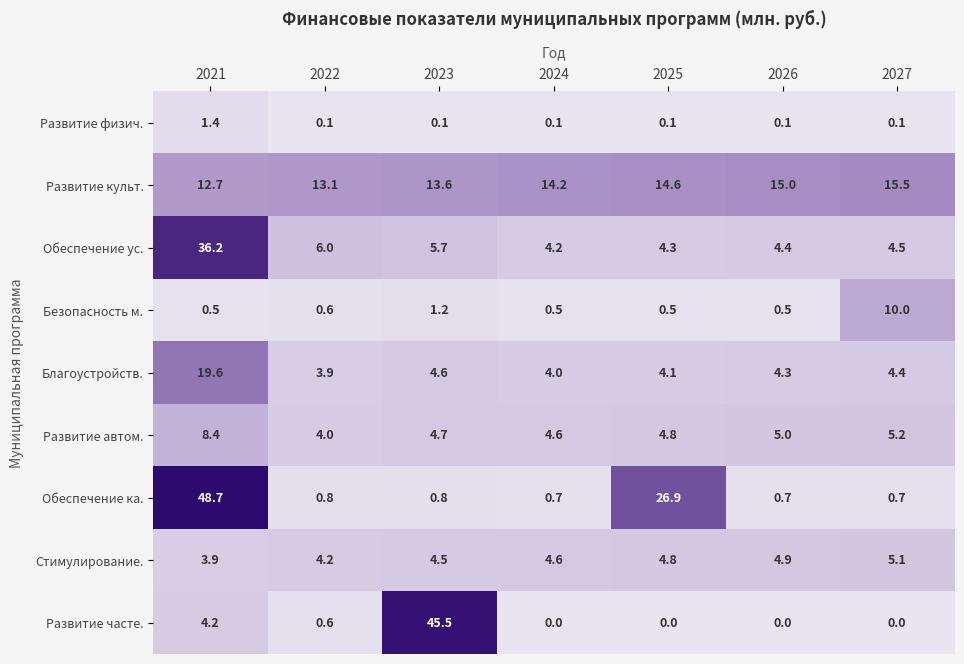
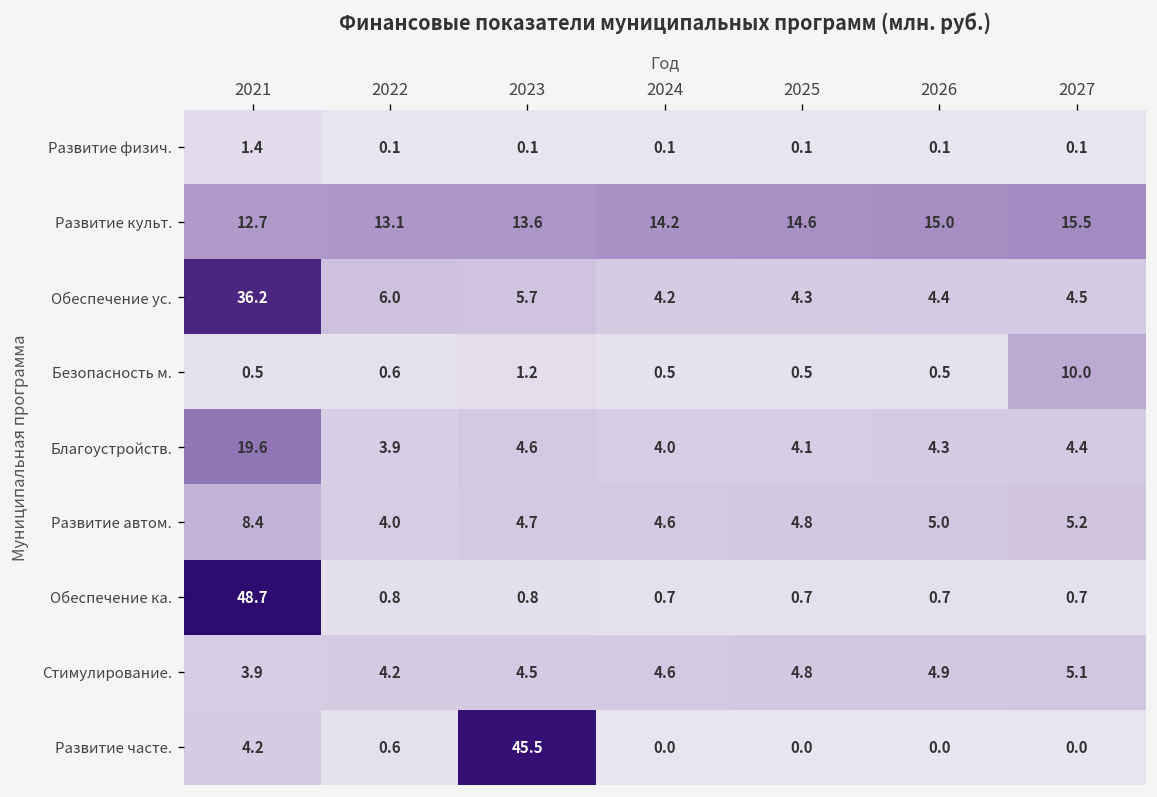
Обеспечение ка., 2025: 26.9 -> 0.7
